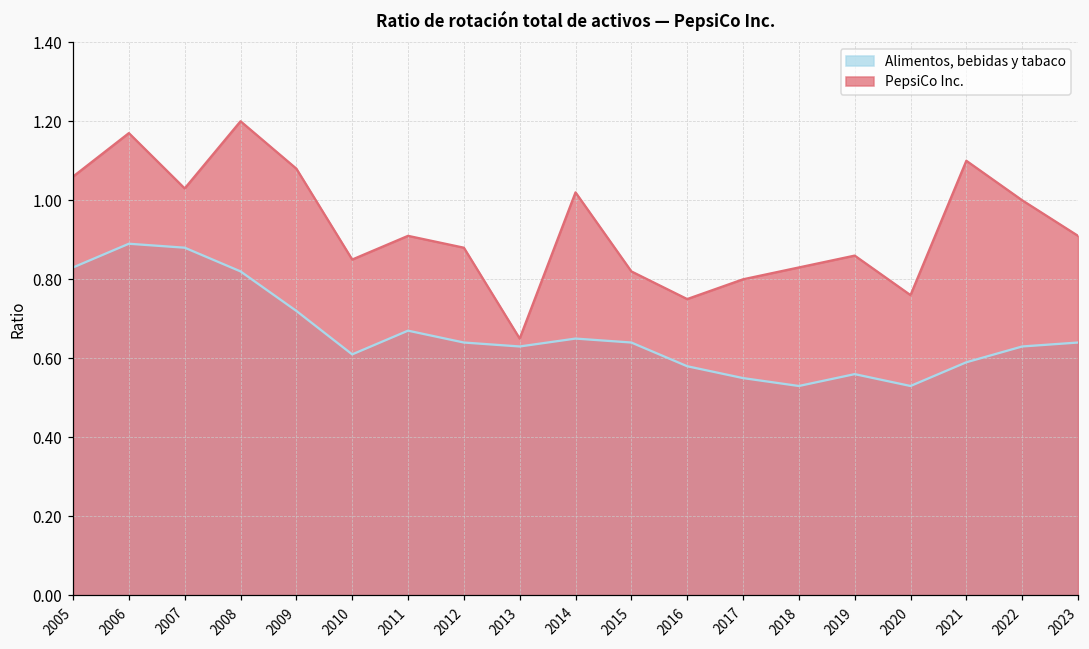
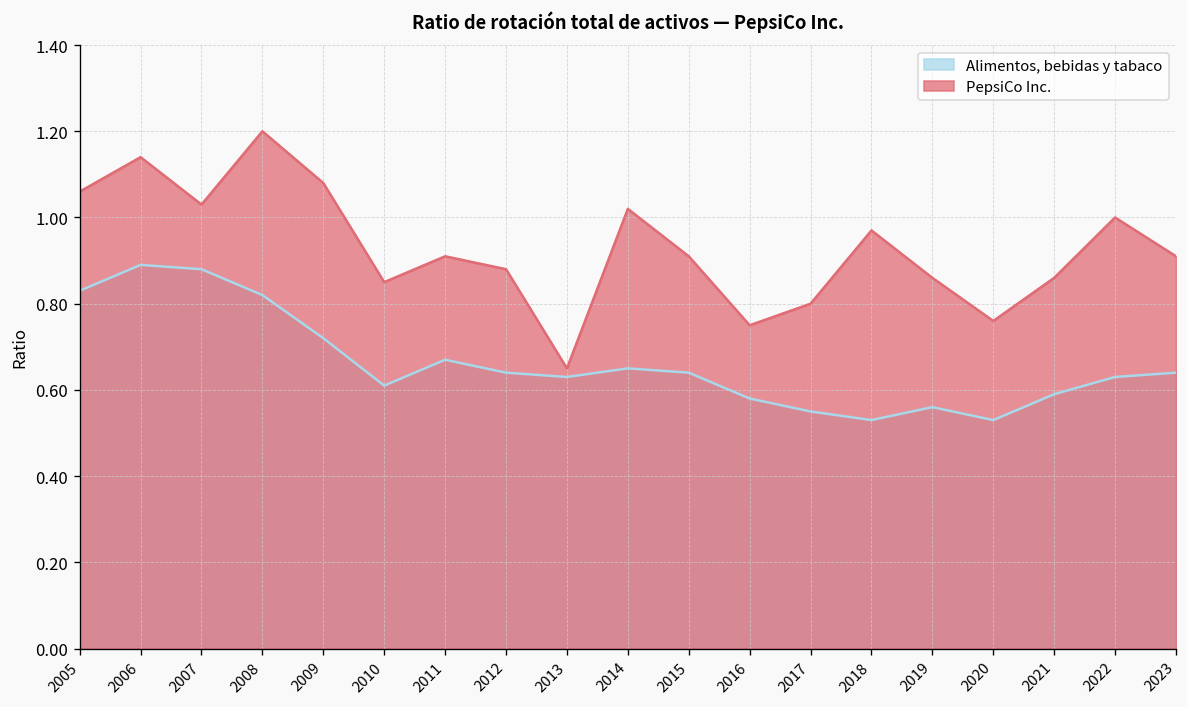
PepsiCo Inc., 2006: 1.17 -> 1.14
PepsiCo Inc., 2015: 0.82 -> 0.91
PepsiCo Inc., 2018: 0.83 -> 0.97
PepsiCo Inc., 2021: 1.10 -> 0.86
